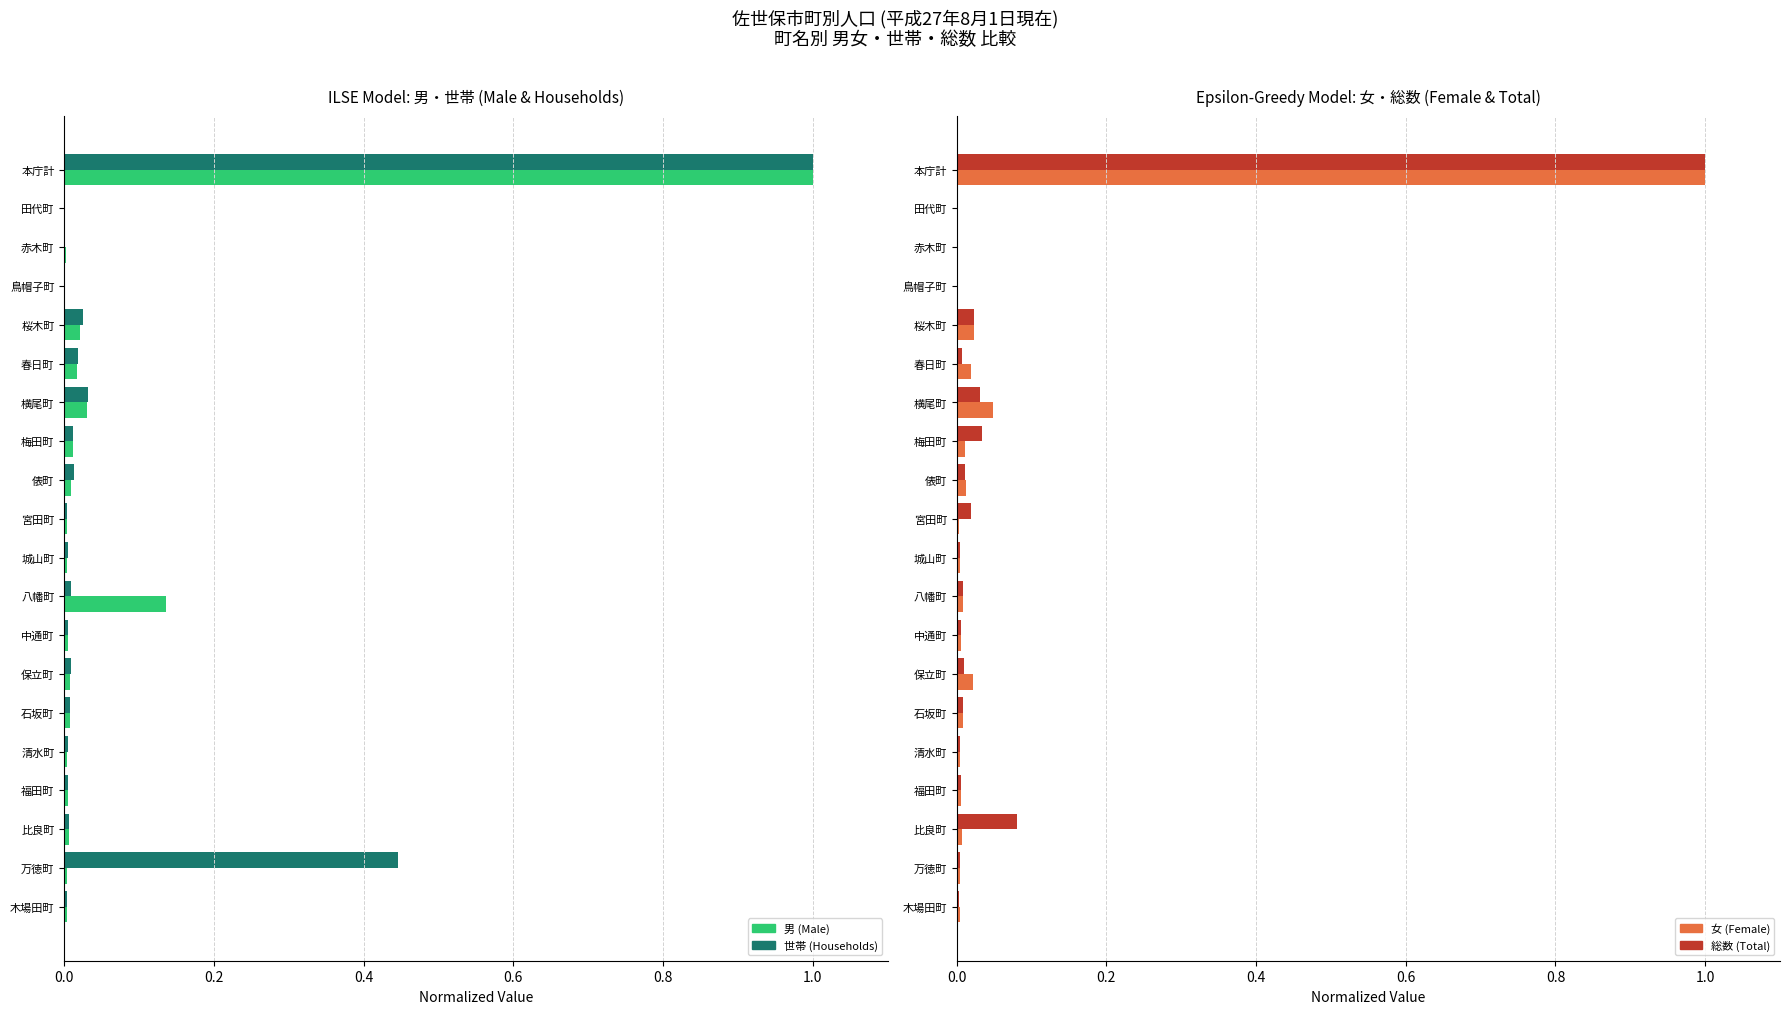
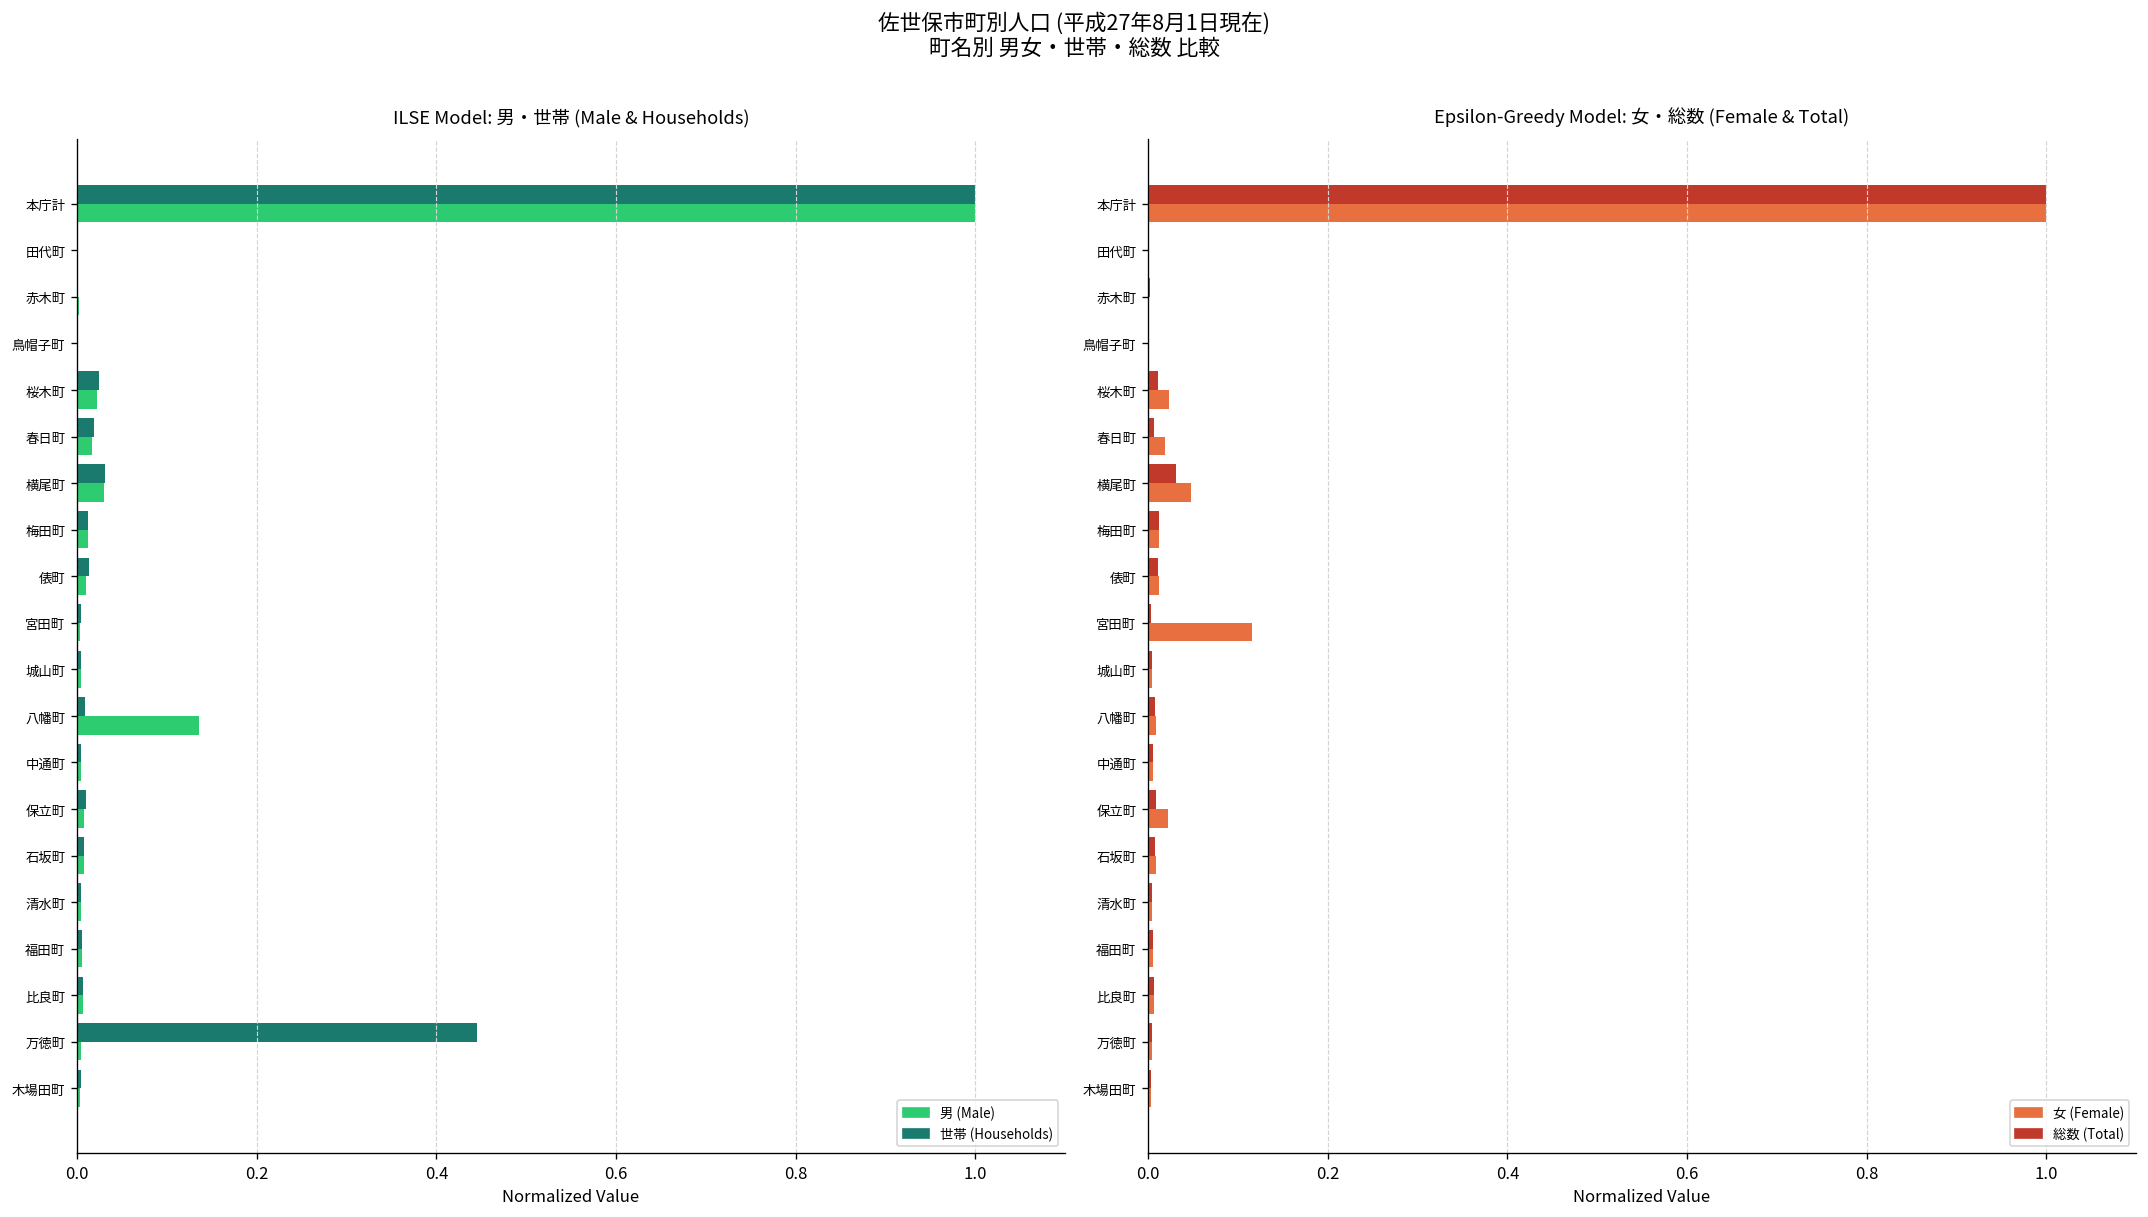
Epsilon-Greedy Model: 女・総数 (Female & Total), 総数 (Total), 桜木町: 0.02 -> 0.01
Epsilon-Greedy Model: 女・総数 (Female & Total), 総数 (Total), 梅田町: 0.03 -> 0.01
Epsilon-Greedy Model: 女・総数 (Female & Total), 総数 (Total), 宮田町: 0.02 -> 0.00
Epsilon-Greedy Model: 女・総数 (Female & Total), 女 (Female), 宮田町: 0.00 -> 0.12
Epsilon-Greedy Model: 女・総数 (Female & Total), 総数 (Total), 比良町: 0.08 -> 0.01
